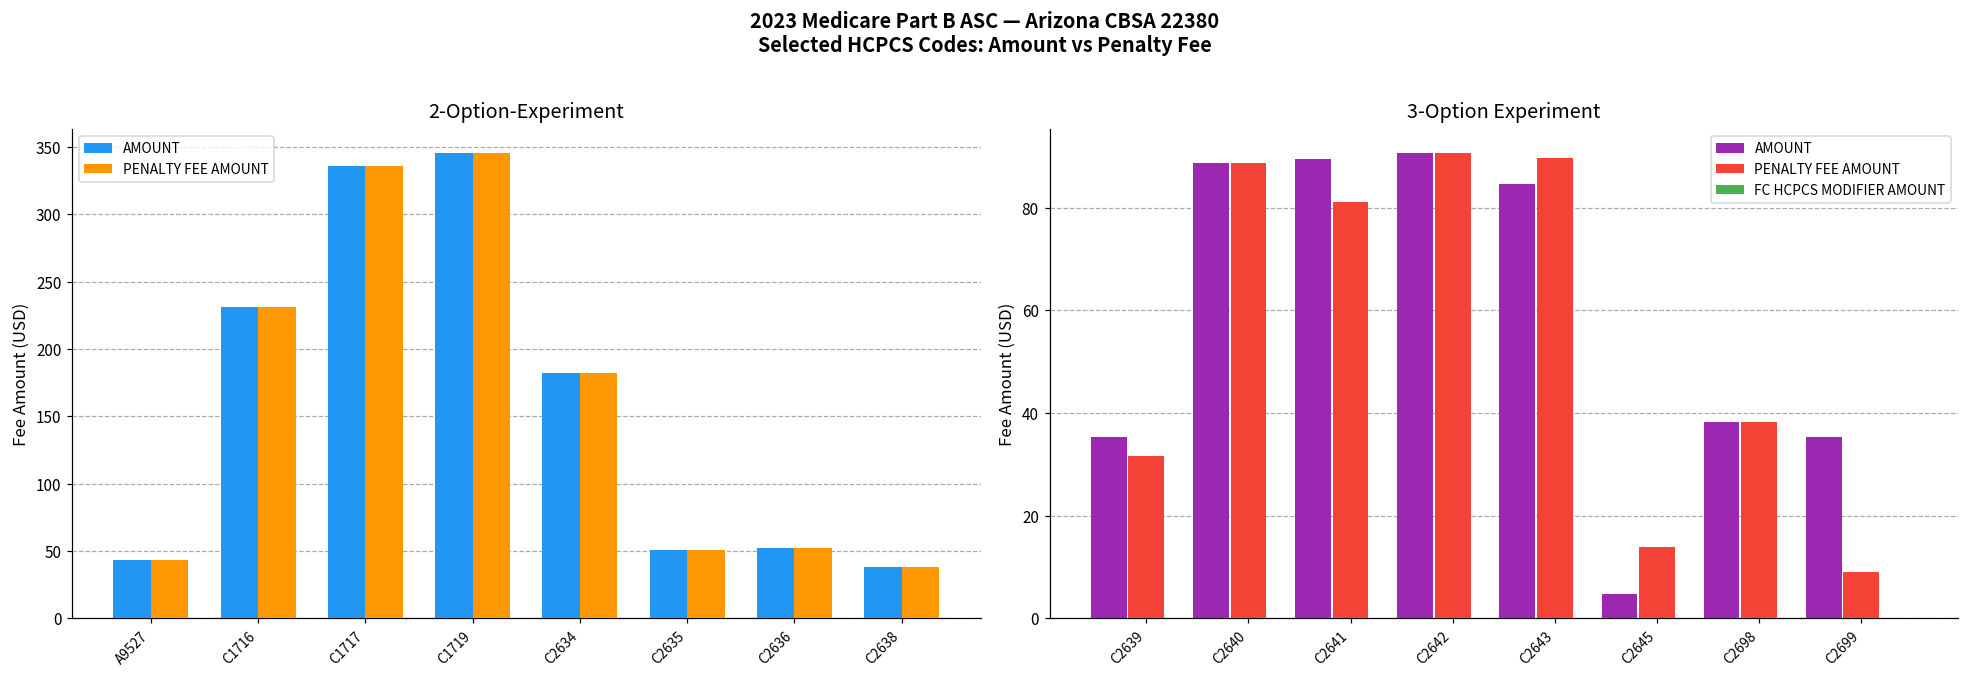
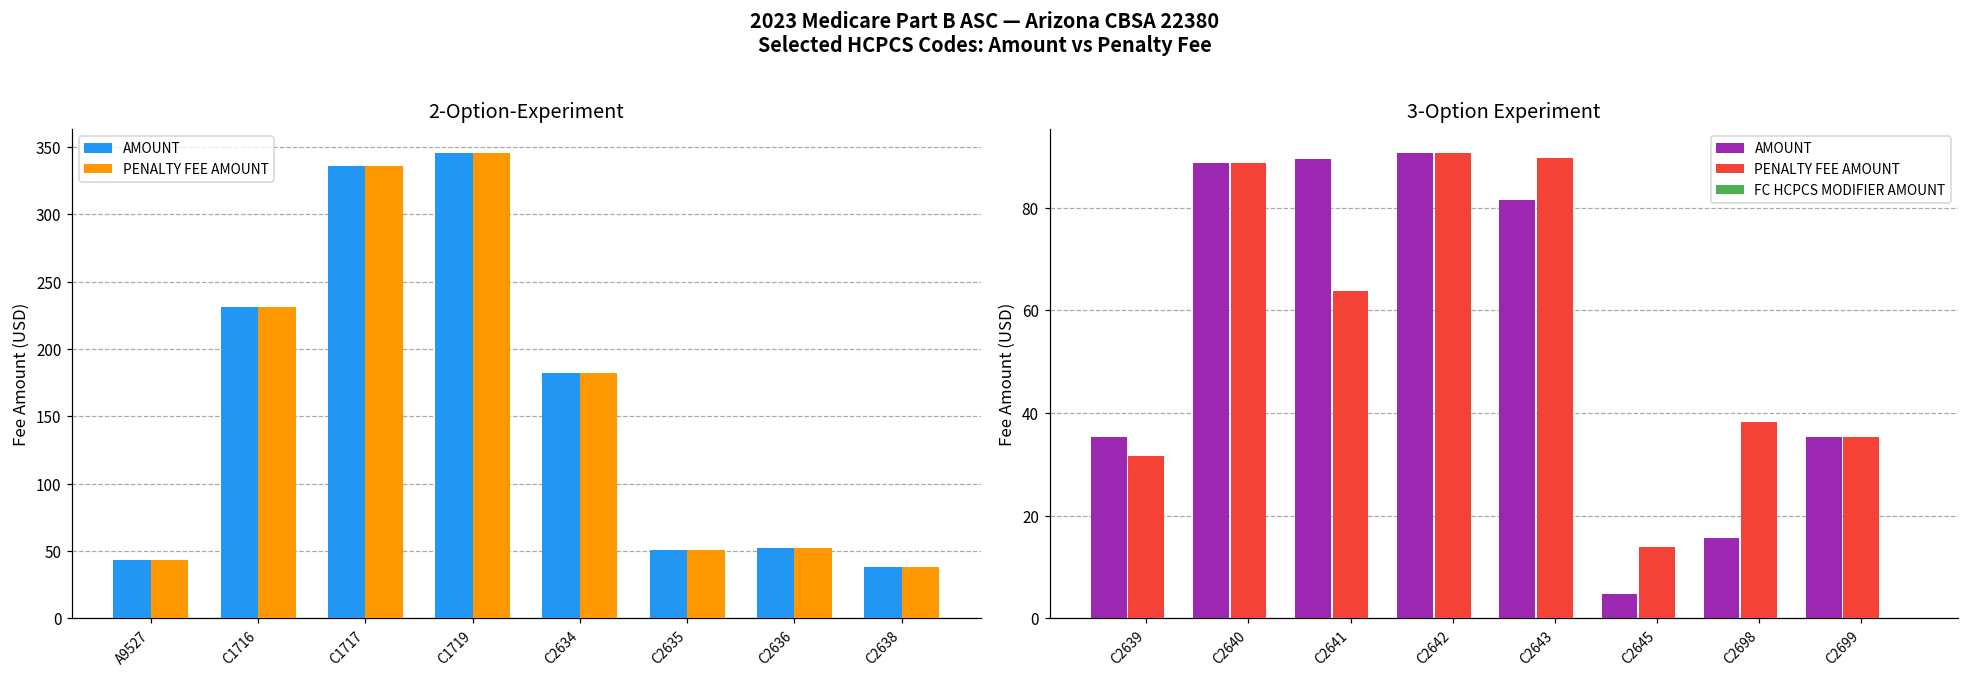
3-Option Experiment, PENALTY FEE AMOUNT, C2641: 81 -> 64
3-Option Experiment, AMOUNT, C2643: 85 -> 82
3-Option Experiment, AMOUNT, C2698: 38 -> 16
3-Option Experiment, PENALTY FEE AMOUNT, C2699: 9 -> 35
